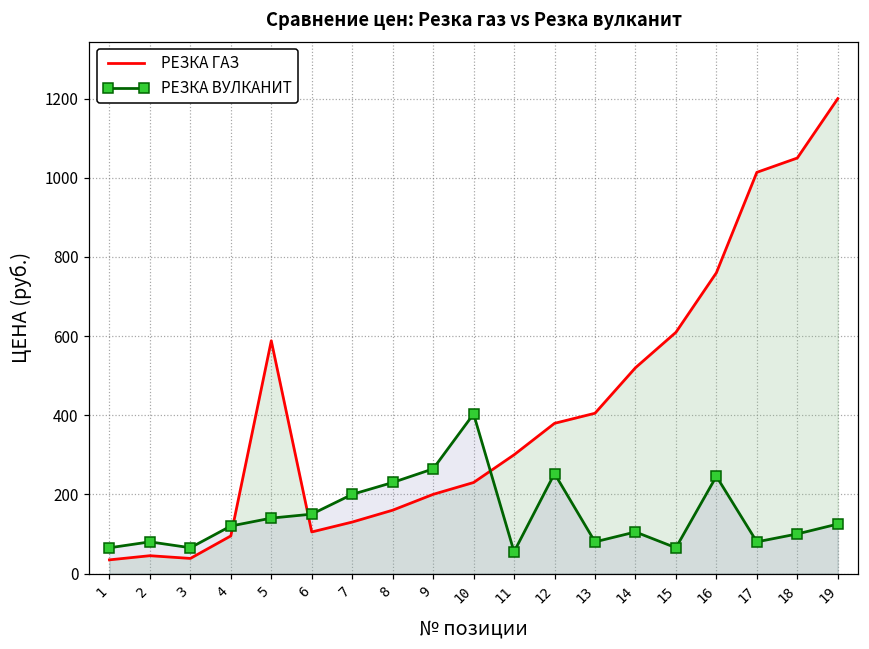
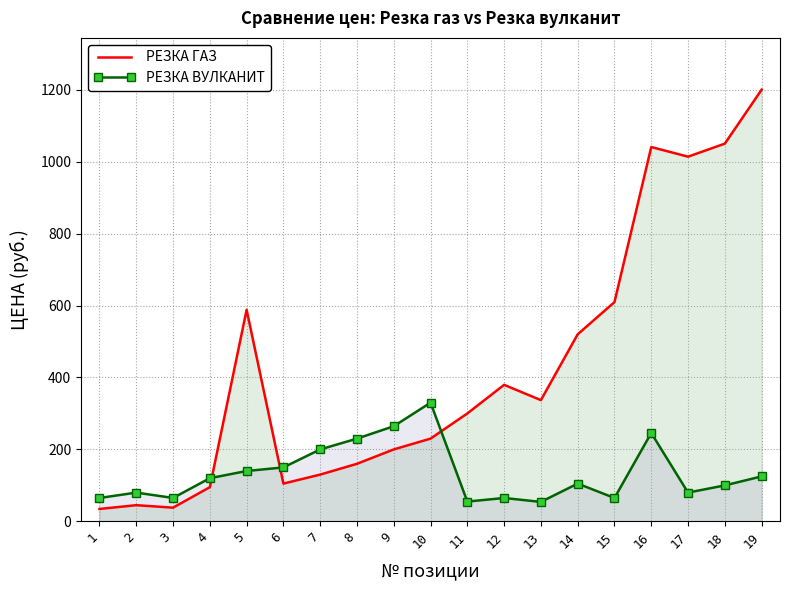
РЕЗКА ВУЛКАНИТ, 10: 400 -> 330
РЕЗКА ВУЛКАНИТ, 12: 250 -> 70
РЕЗКА ГАЗ, 13: 410 -> 340
РЕЗКА ВУЛКАНИТ, 13: 80 -> 50
РЕЗКА ГАЗ, 16: 760 -> 1040
